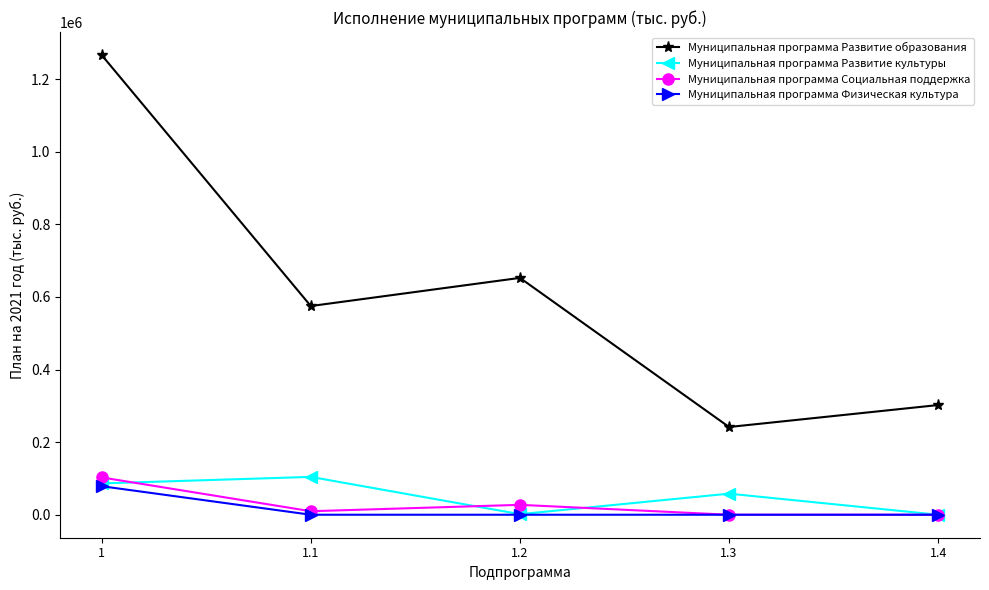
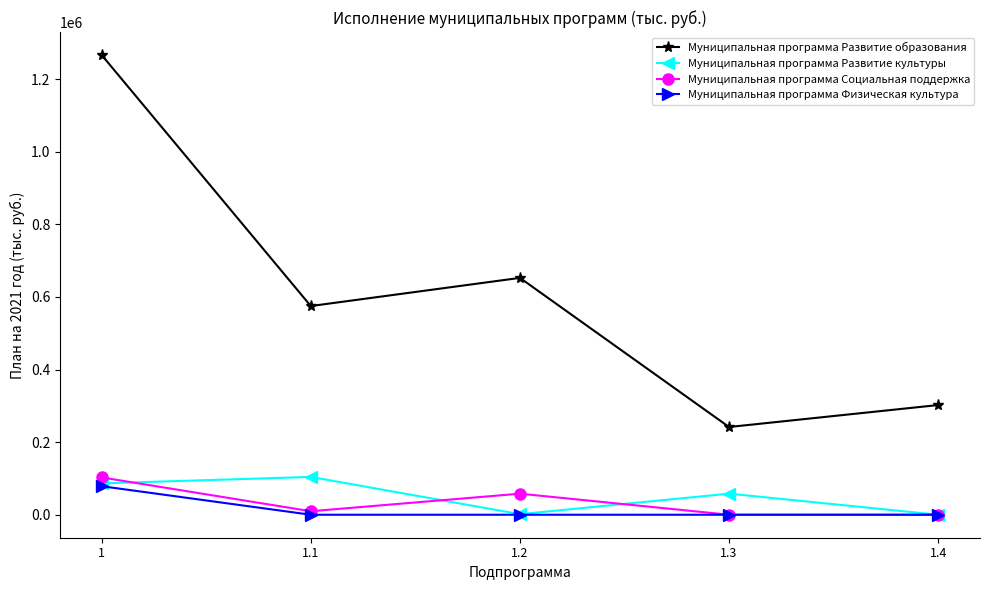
Муниципальная программа Социальная поддержка, 1.2: 30000 -> 60000
